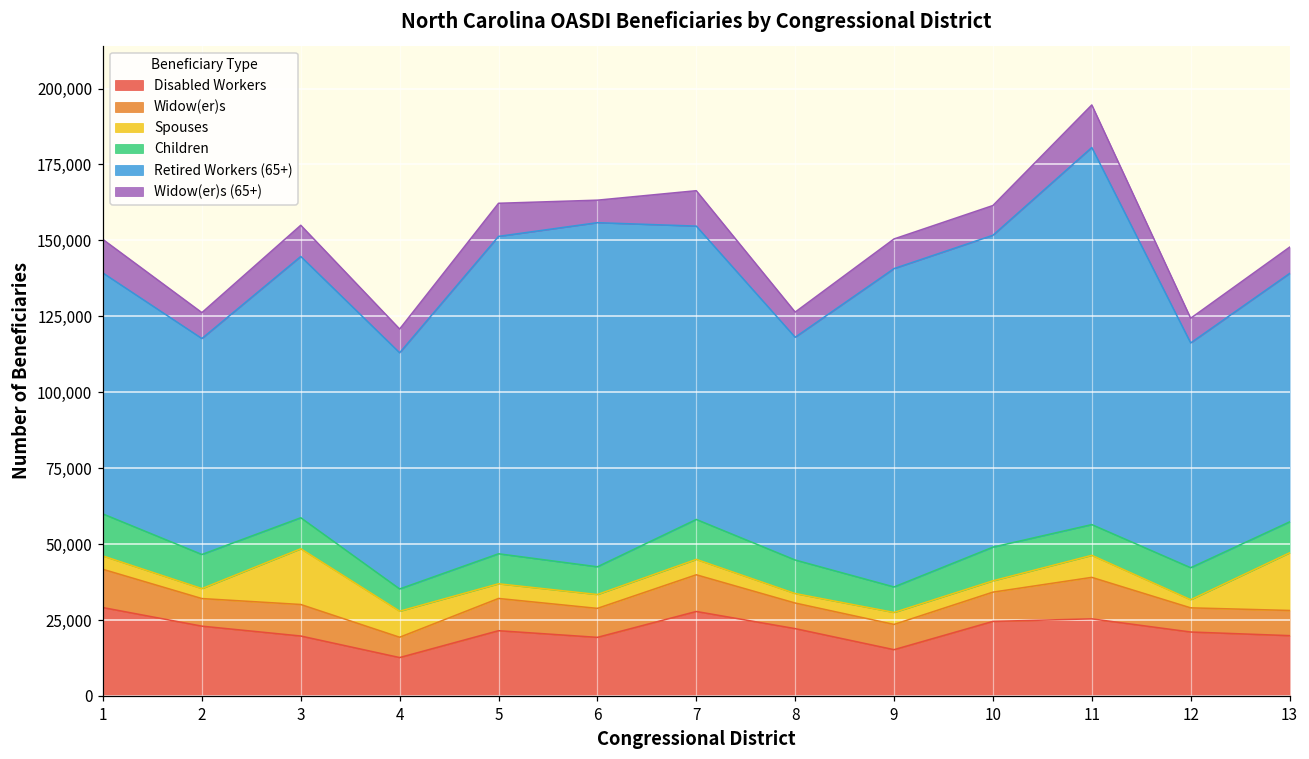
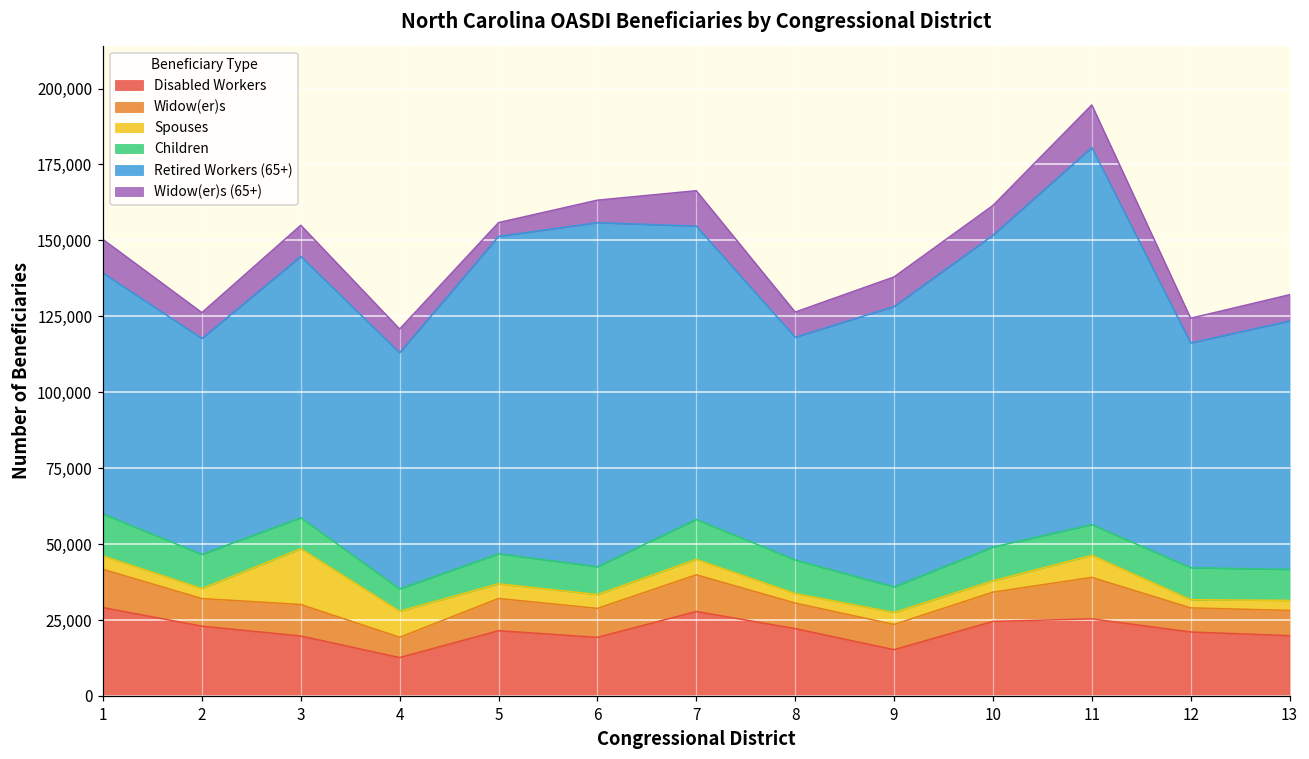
Widow(er)s (65+), 5: 11,000 -> 5,000
Retired Workers (65+), 9: 105,000 -> 92,000
Spouses, 13: 19,000 -> 3,000
